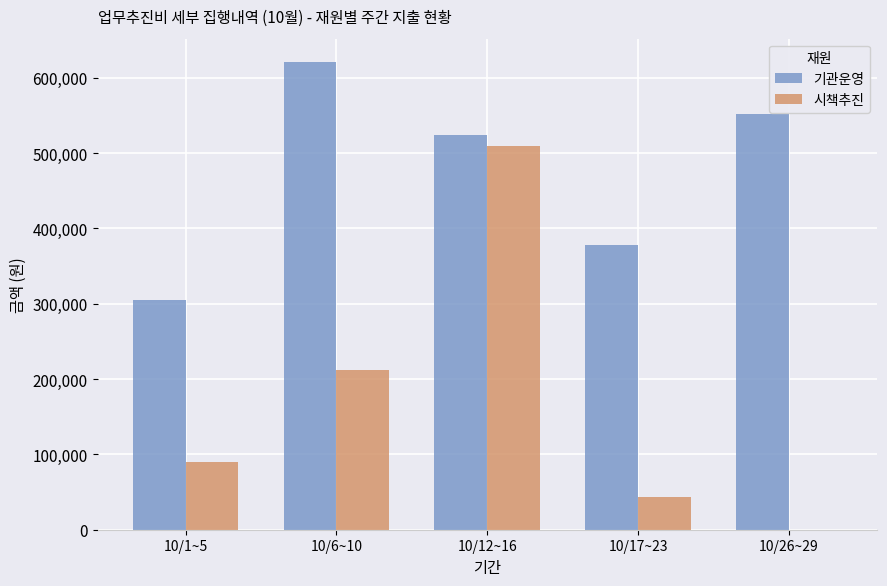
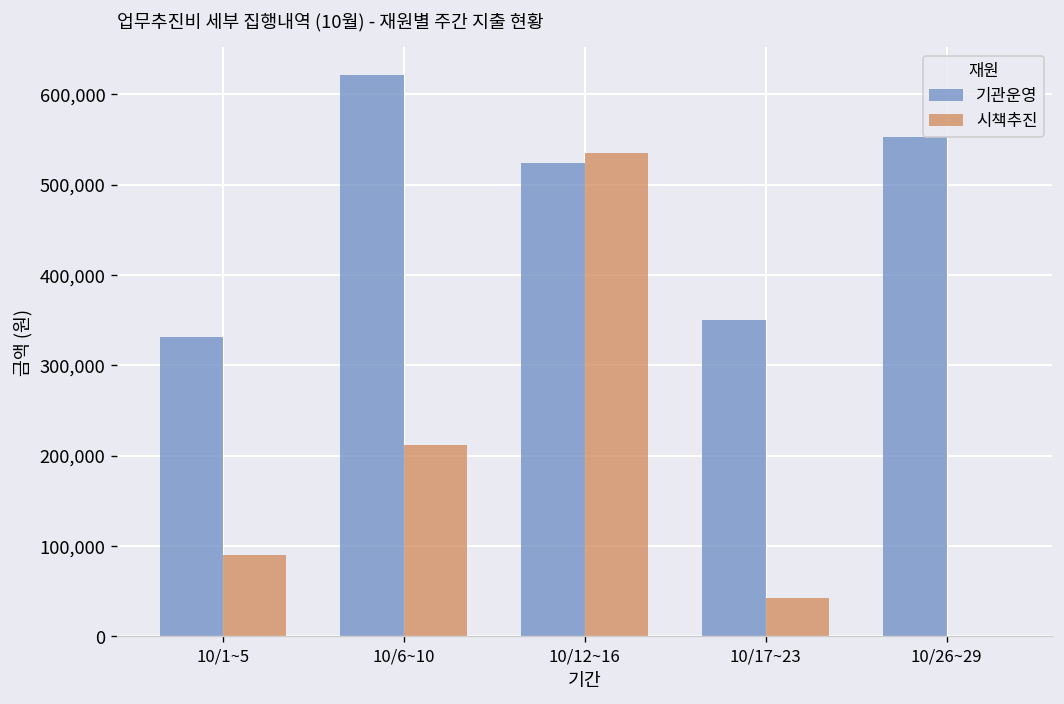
기관운영, 10/1~5: 310,000 -> 330,000
시책추진, 10/12~16: 510,000 -> 540,000
기관운영, 10/17~23: 380,000 -> 350,000
